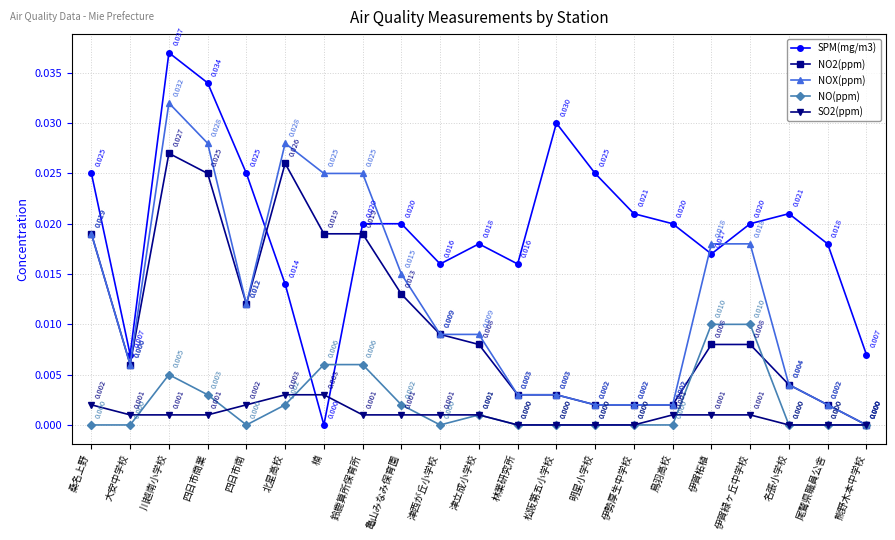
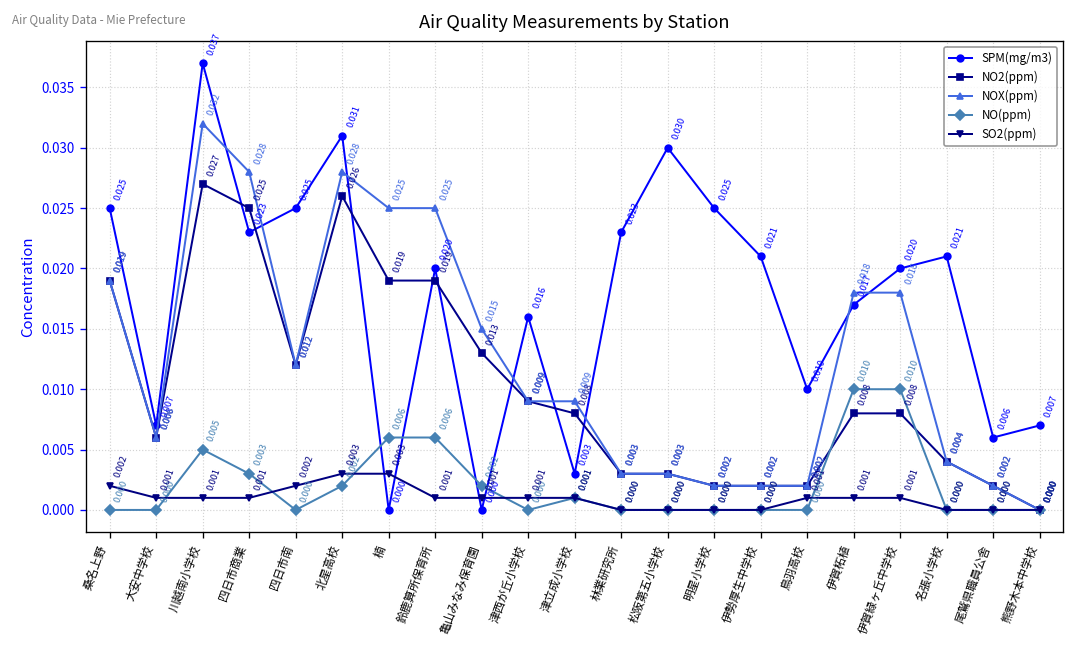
SPM(mg/m3), 四日市商業: 0.034 -> 0.023
SPM(mg/m3), 北星高校: 0.014 -> 0.031
SPM(mg/m3), 亀山みなみ保育園: 0.020 -> 0.000
SPM(mg/m3), 津立成小学校: 0.018 -> 0.003
SPM(mg/m3), 林業研究所: 0.016 -> 0.023
SPM(mg/m3), 鳥羽高校: 0.020 -> 0.010
SPM(mg/m3), 尾鷲県職員公舎: 0.018 -> 0.006
